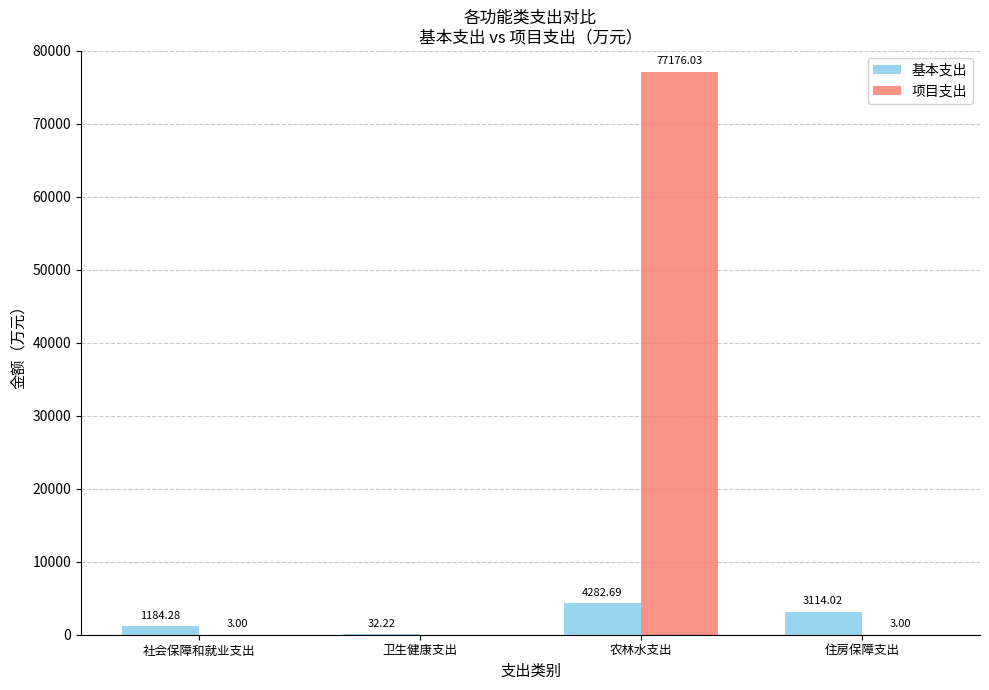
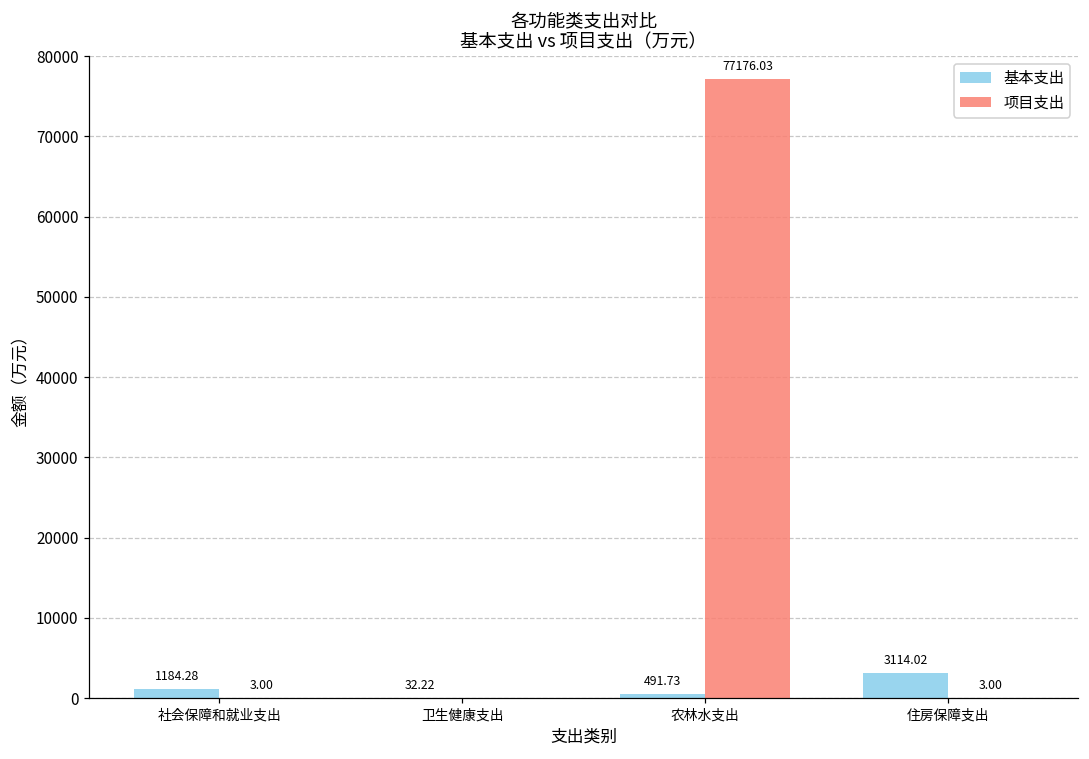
基本支出, 农林水支出: 4282.69 -> 491.73
